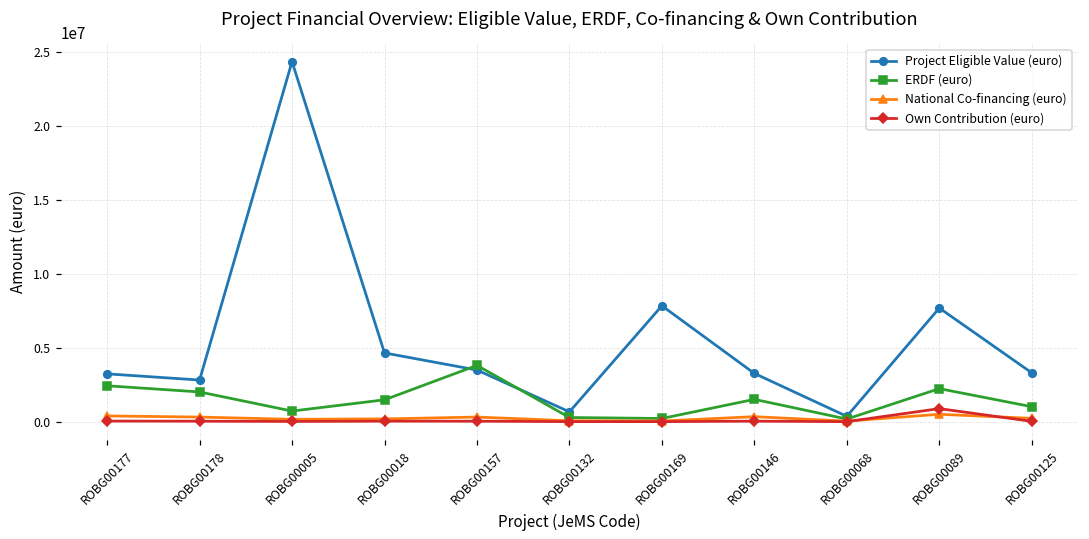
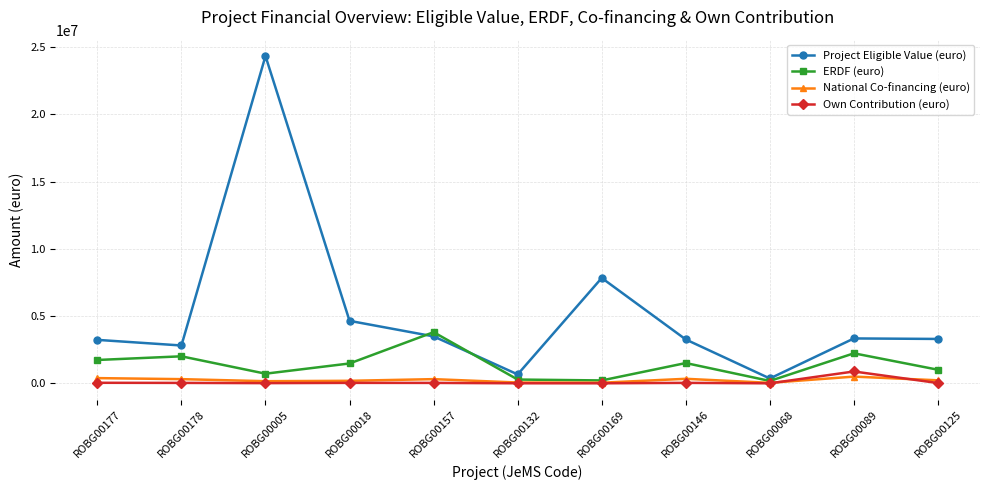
ERDF (euro), ROBG00177: 2400000 -> 1700000
Project Eligible Value (euro), ROBG00089: 7700000 -> 3300000
